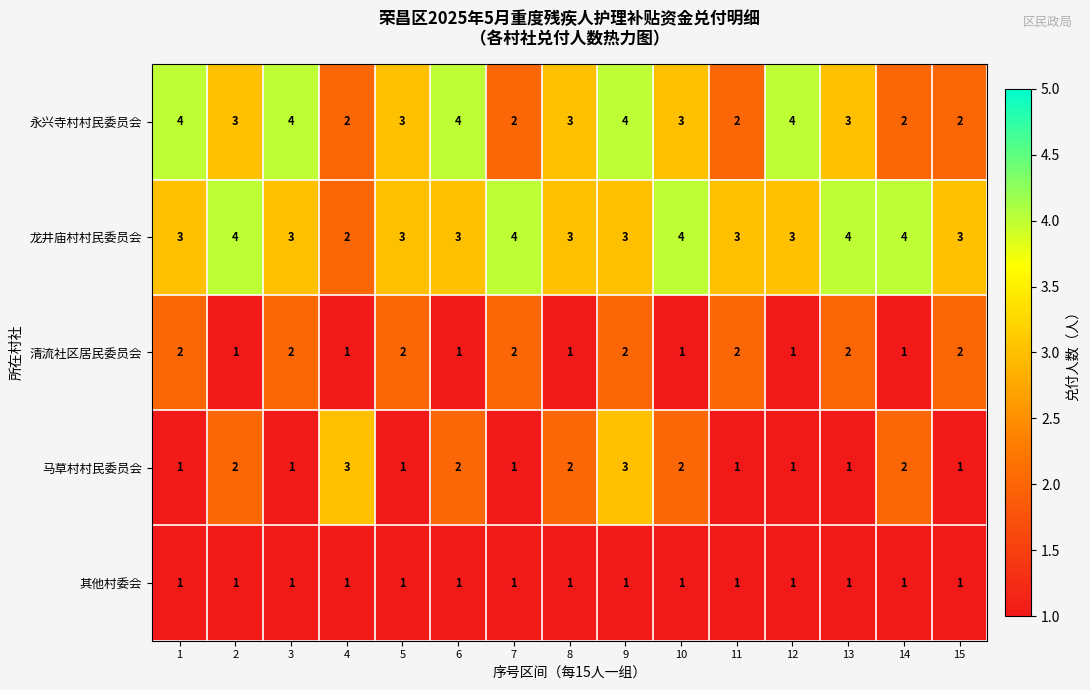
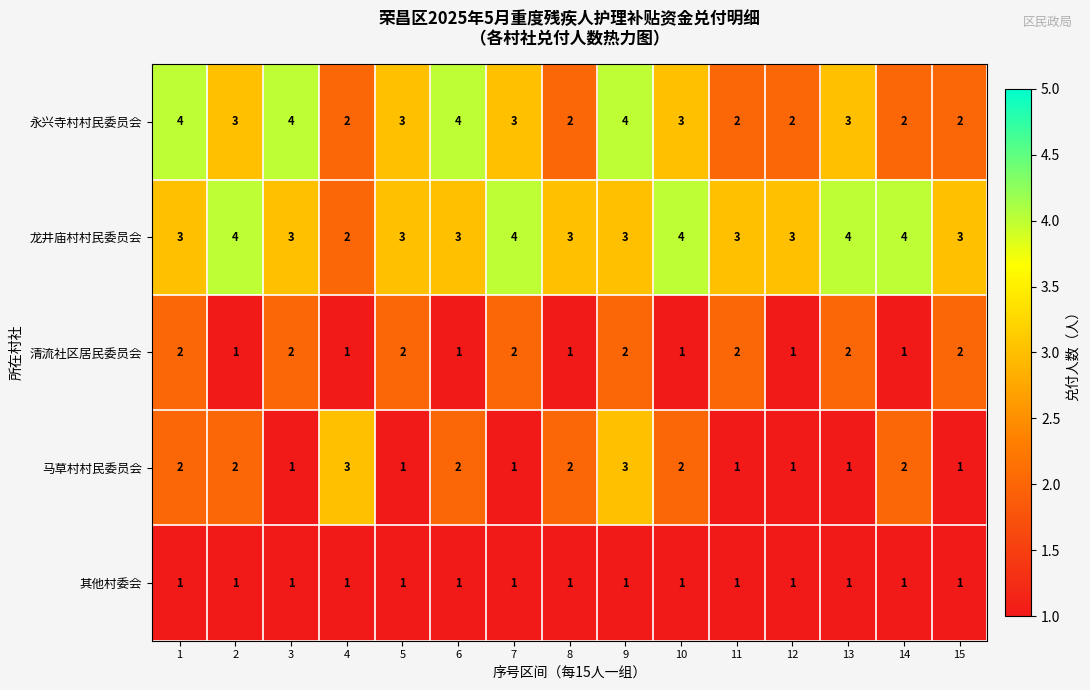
永兴寺村村民委员会, 7: 2 -> 3
永兴寺村村民委员会, 8: 3 -> 2
永兴寺村村民委员会, 12: 4 -> 2
马草村村民委员会, 1: 1 -> 2
